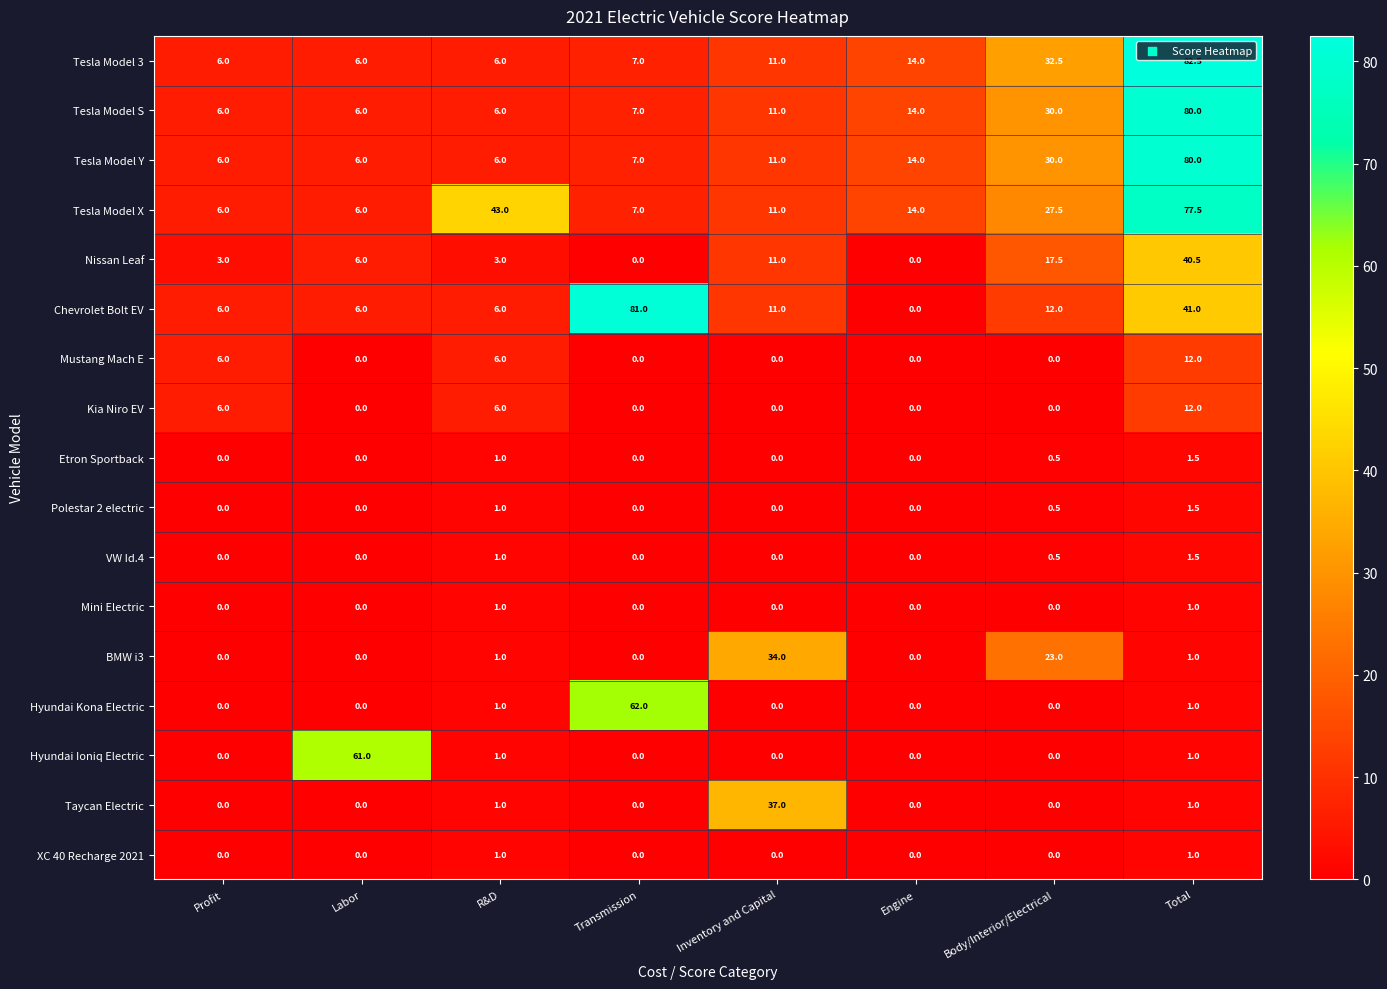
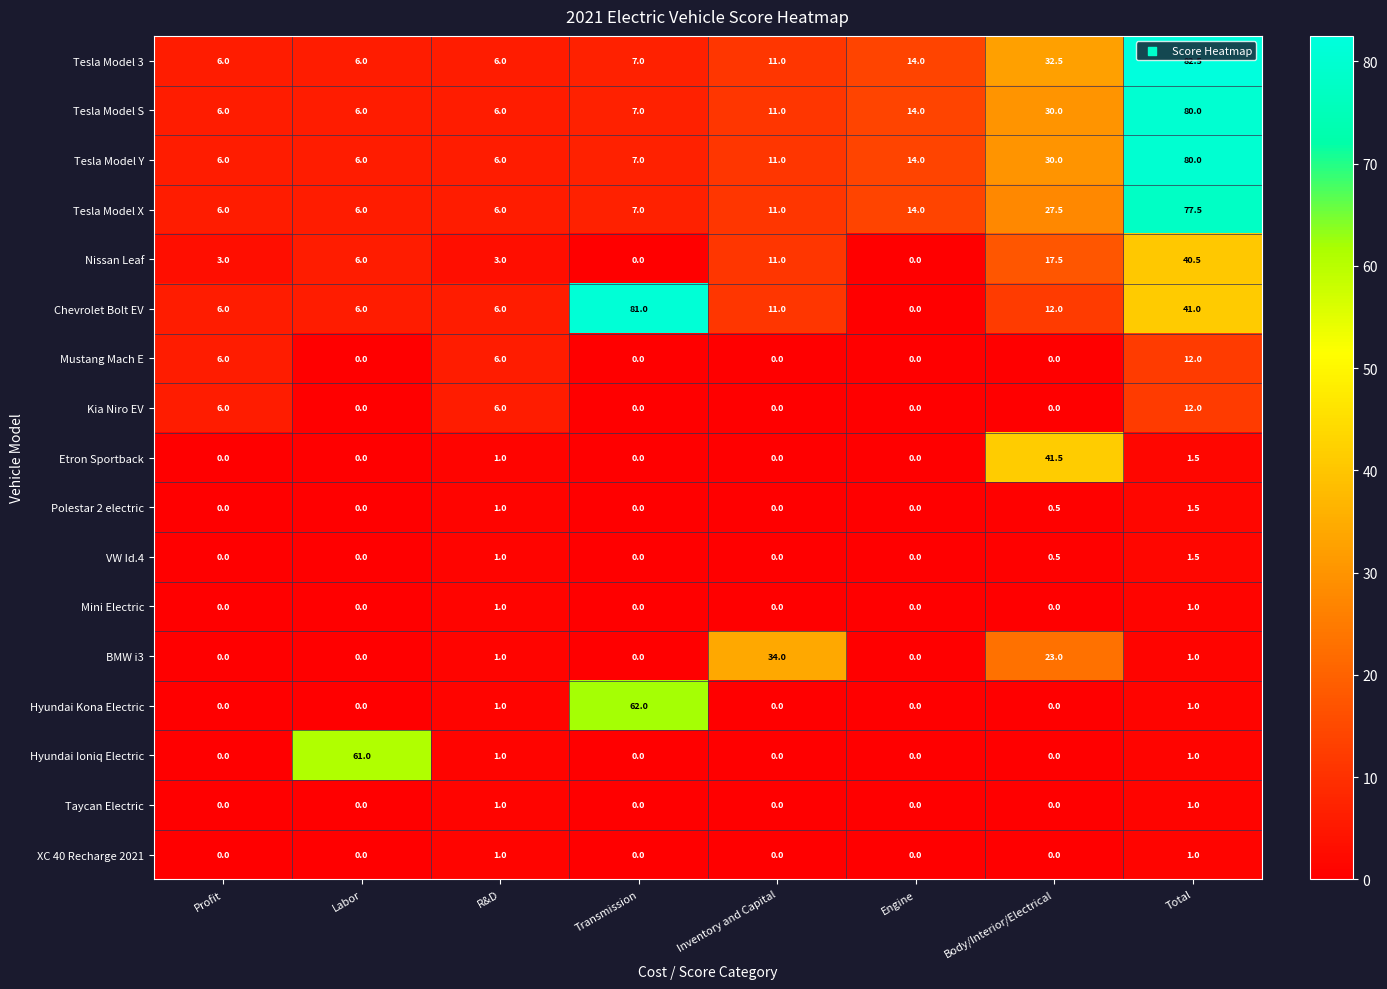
Tesla Model X, R&D: 43.0 -> 6.0
Etron Sportback, Body/Interior/Electrical: 0.5 -> 41.5
Taycan Electric, Inventory and Capital: 37.0 -> 0.0
